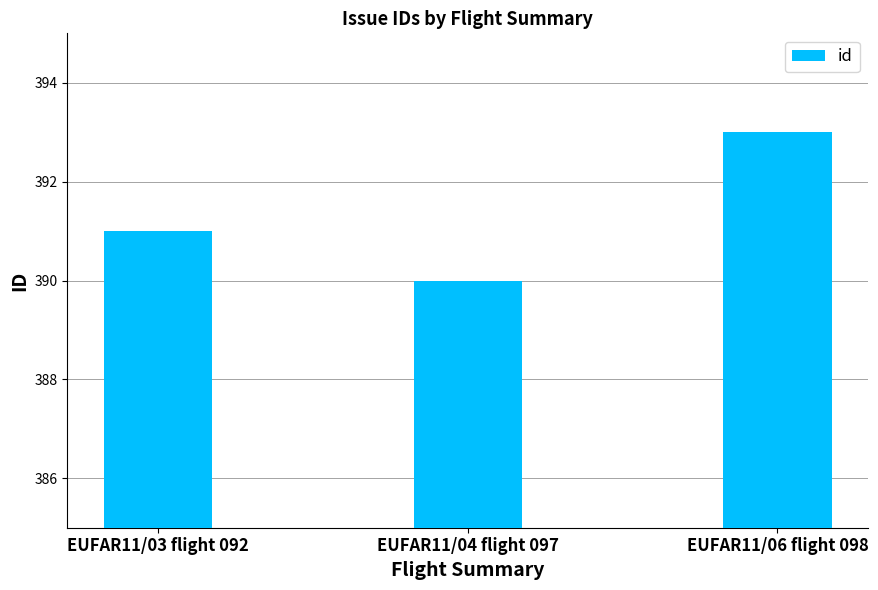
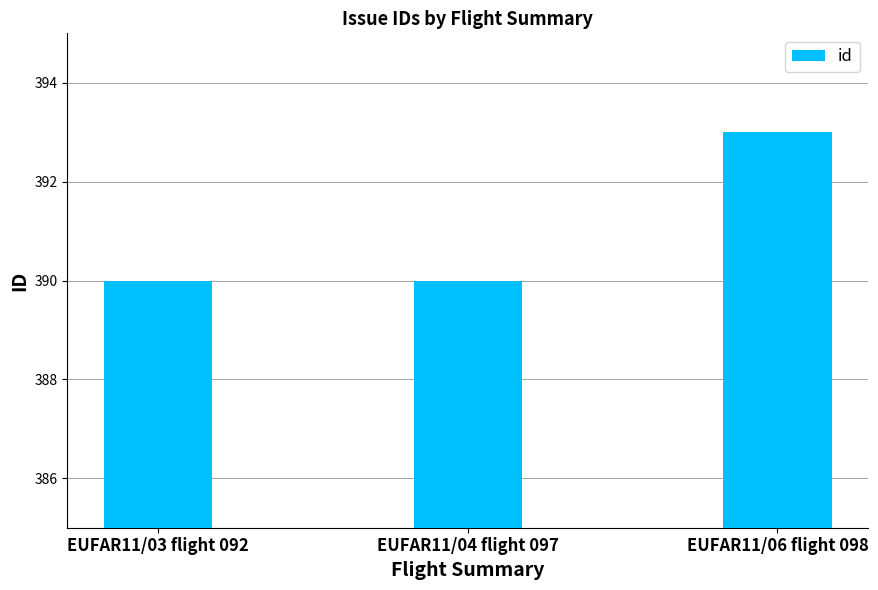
EUFAR11/03 flight 092: 391 -> 390
